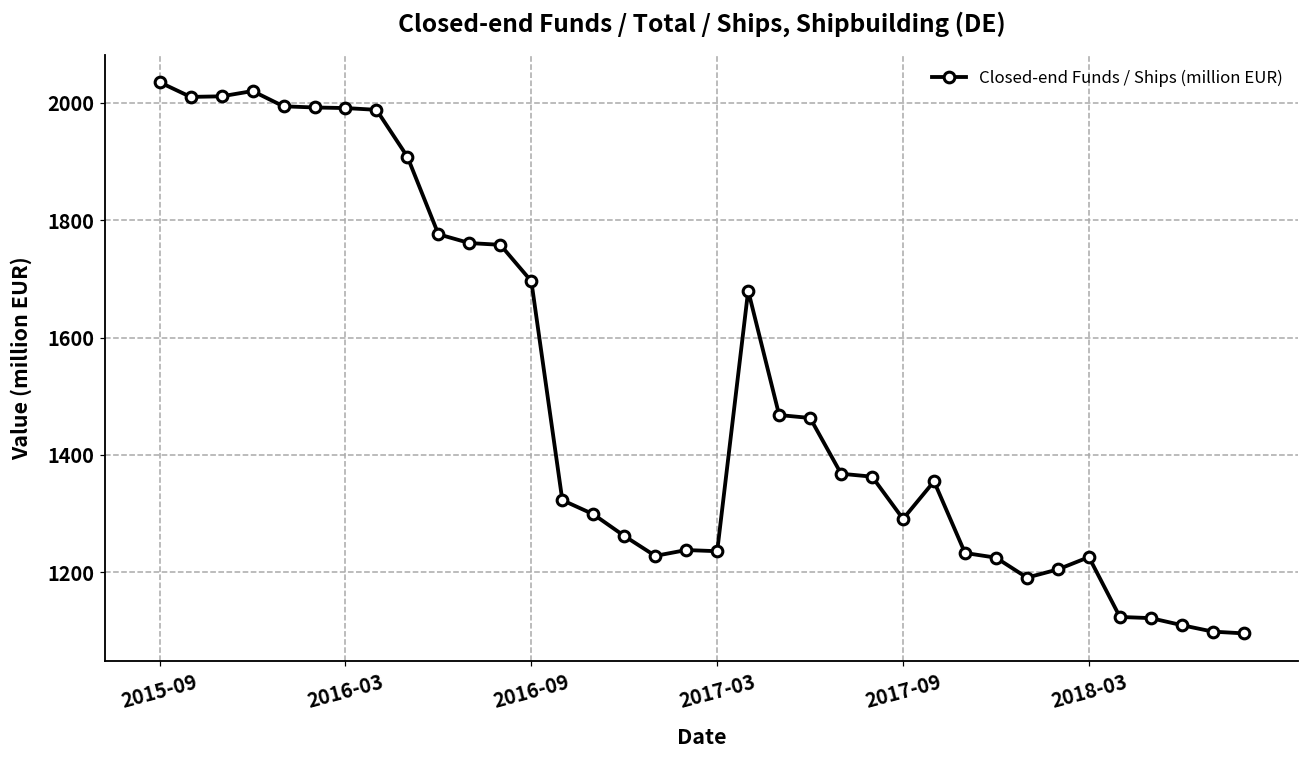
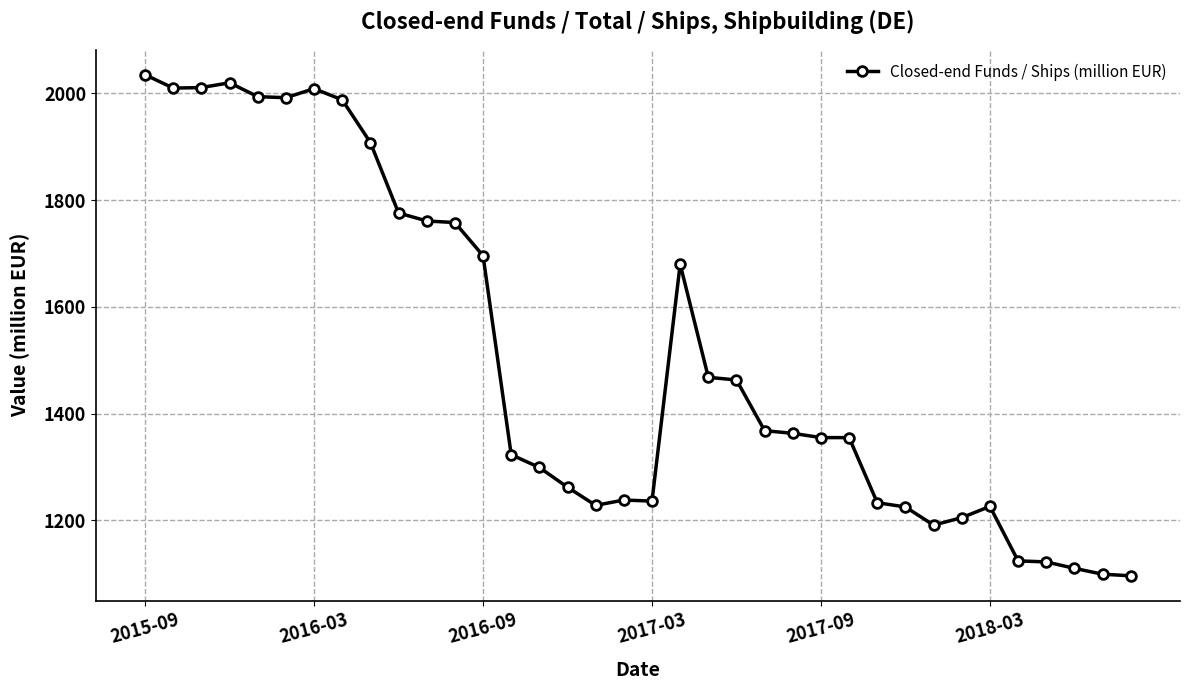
2016-03: 1990 -> 2010
2017-09: 1290 -> 1360
